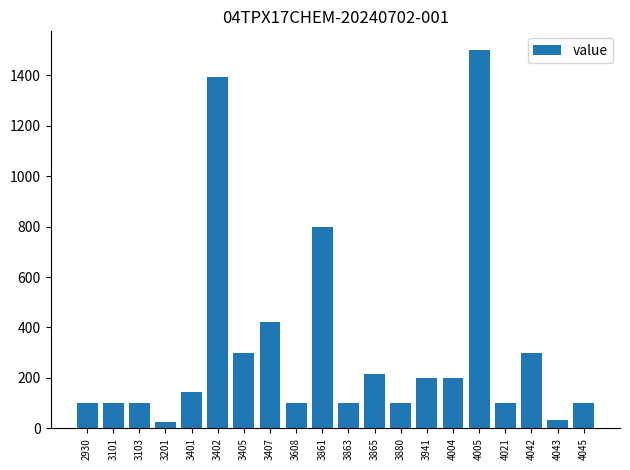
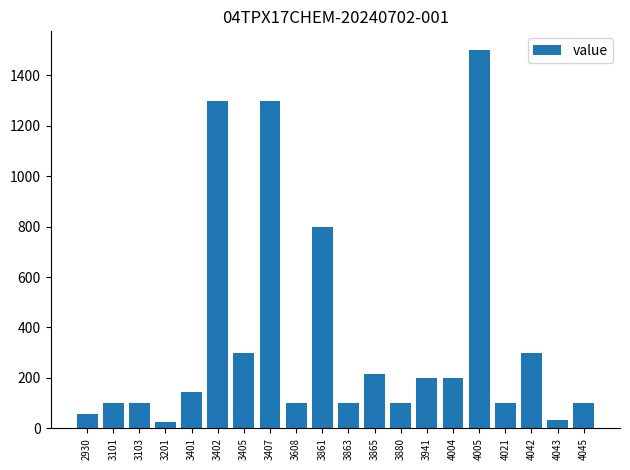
2930: 100 -> 60
3402: 1390 -> 1300
3407: 420 -> 1300
